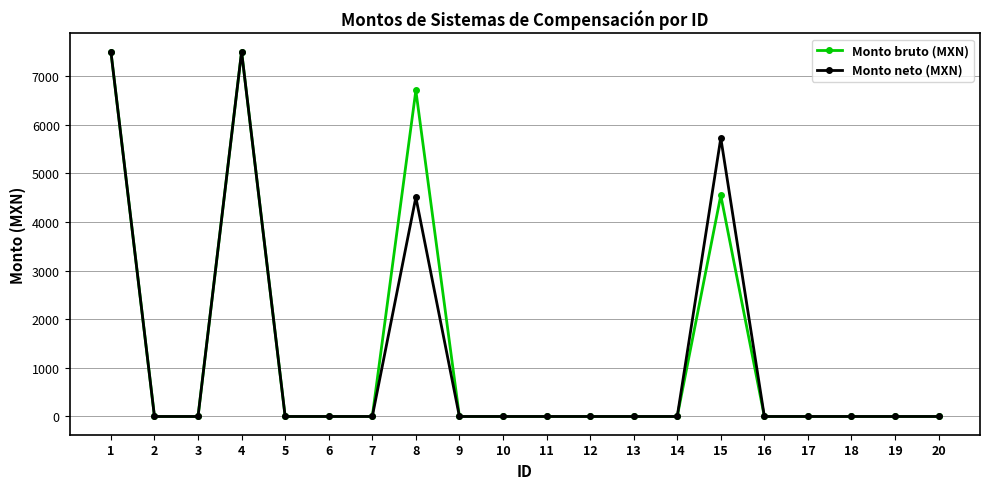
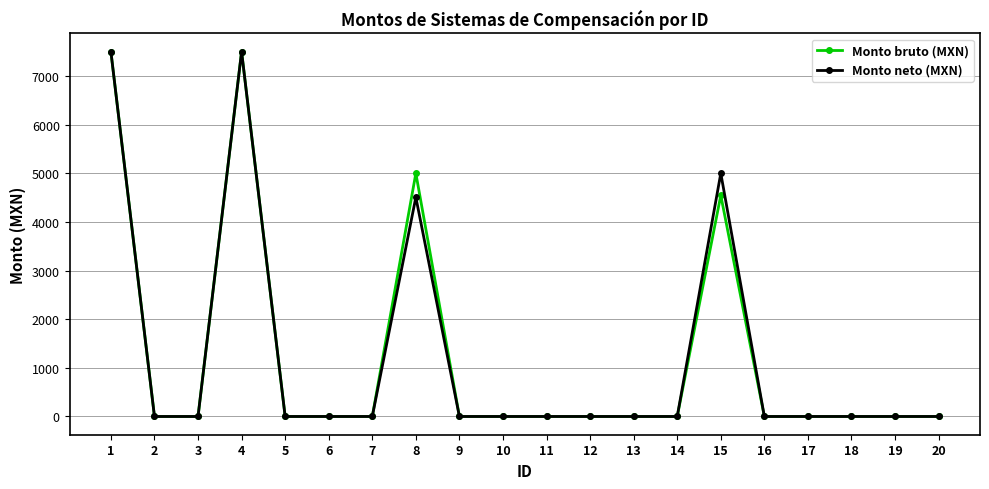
Monto bruto (MXN), 8: 6700 -> 5000
Monto neto (MXN), 15: 5700 -> 5000
